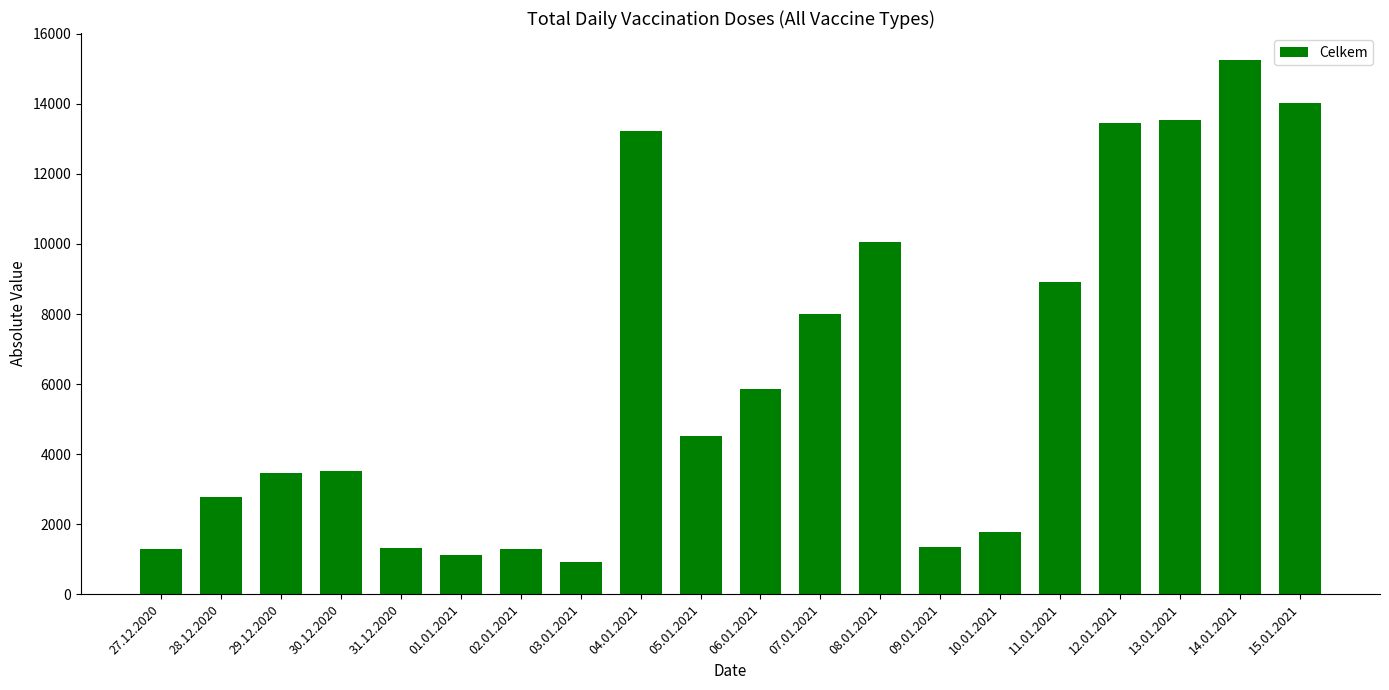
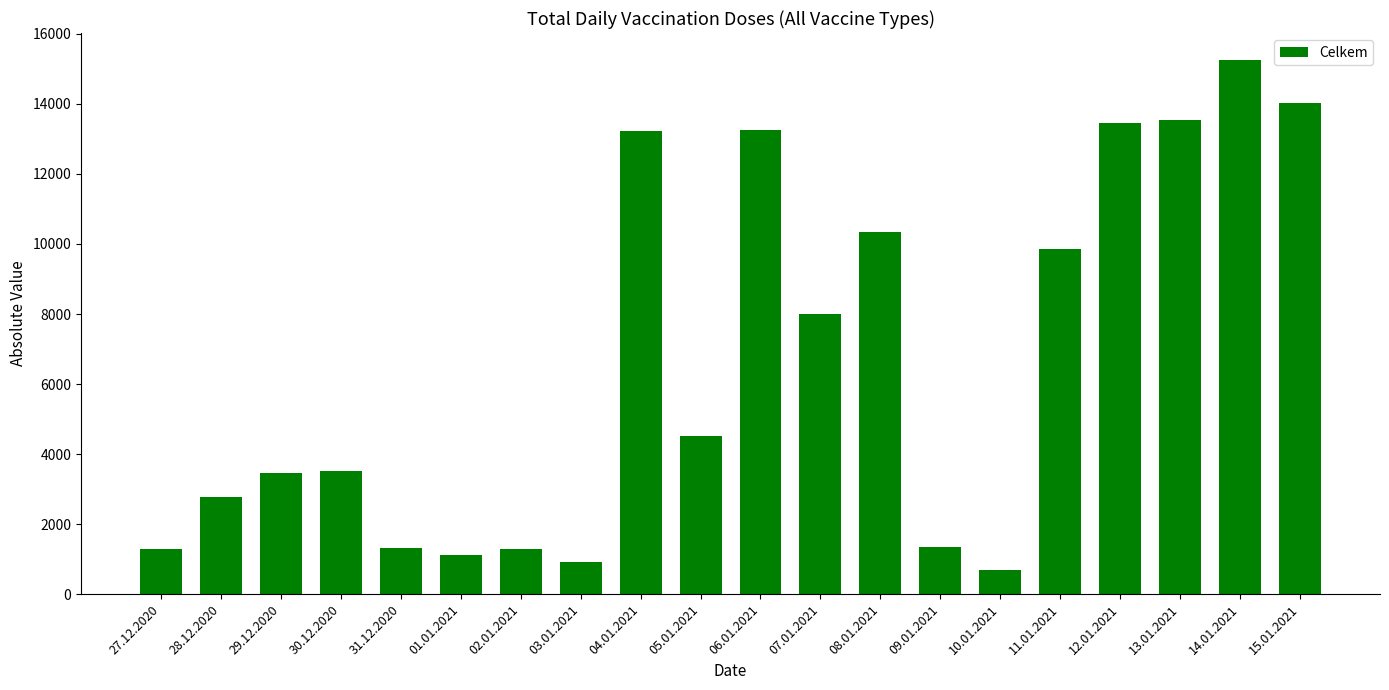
06.01.2021: 5800 -> 13300
08.01.2021: 10100 -> 10300
10.01.2021: 1800 -> 700
11.01.2021: 8900 -> 9900
